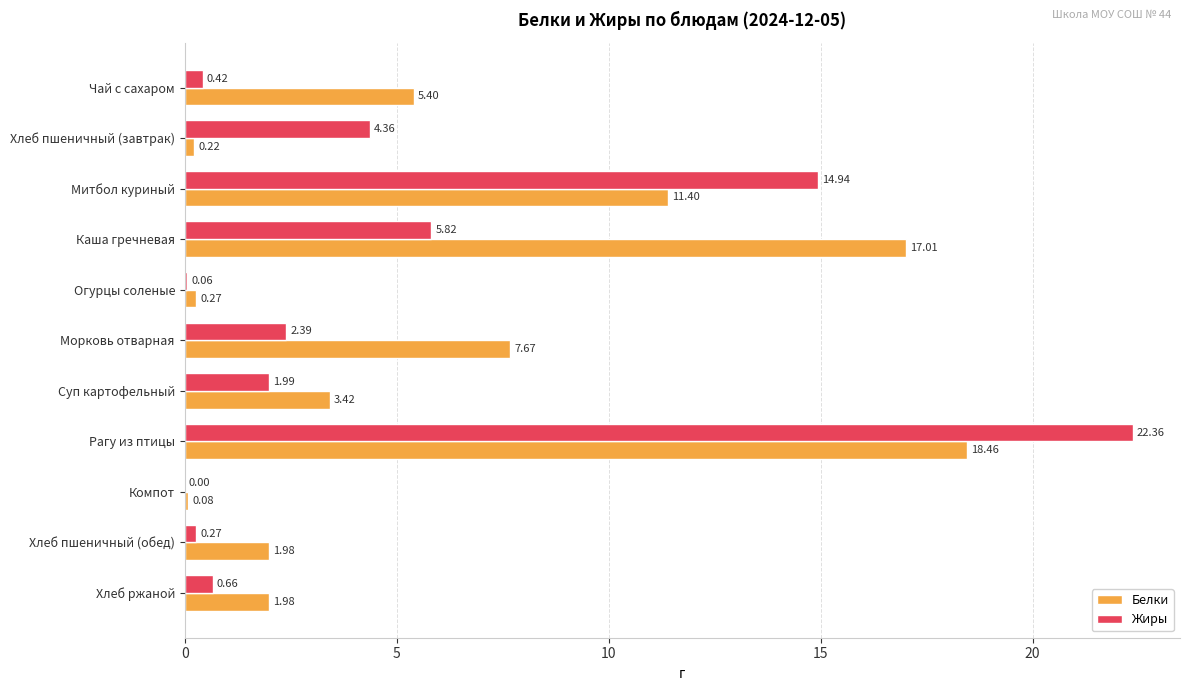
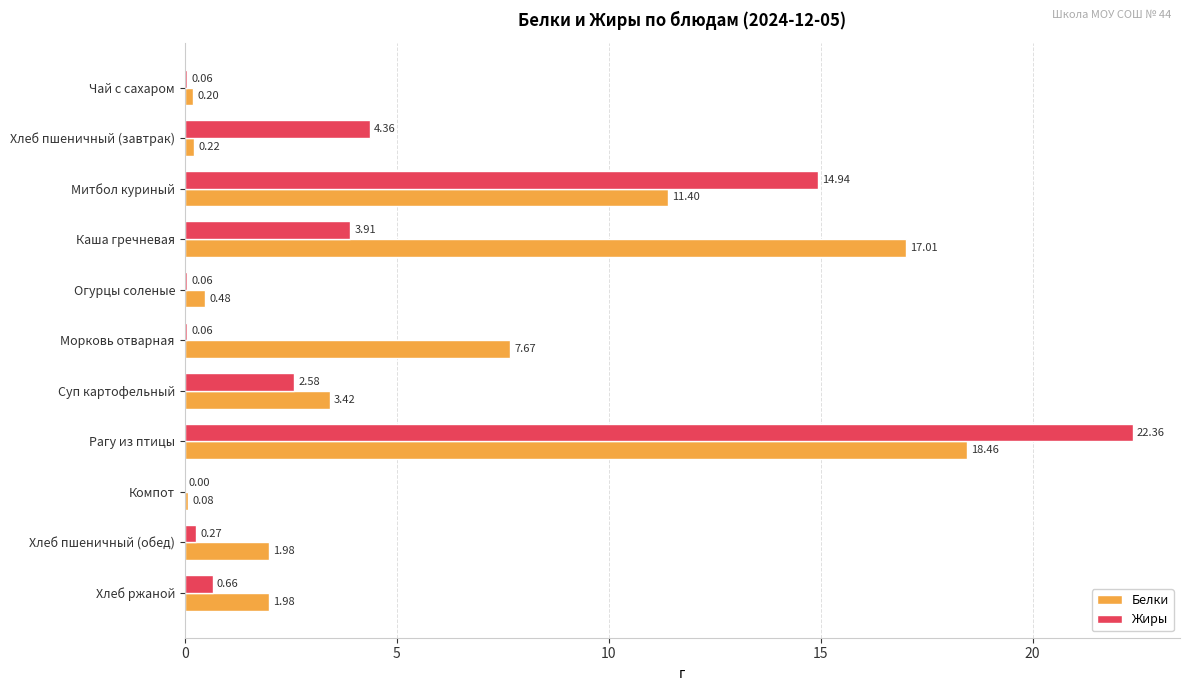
Жиры, Чай с сахаром: 0.42 -> 0.06
Белки, Чай с сахаром: 5.40 -> 0.20
Жиры, Каша гречневая: 5.82 -> 3.91
Белки, Огурцы соленые: 0.27 -> 0.48
Жиры, Морковь отварная: 2.39 -> 0.06
Жиры, Суп картофельный: 1.99 -> 2.58
